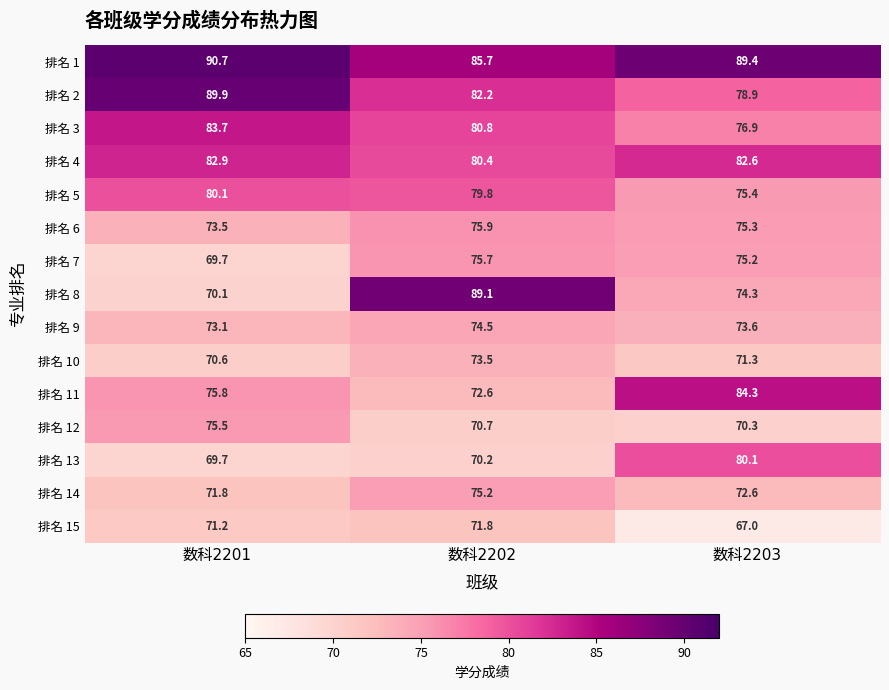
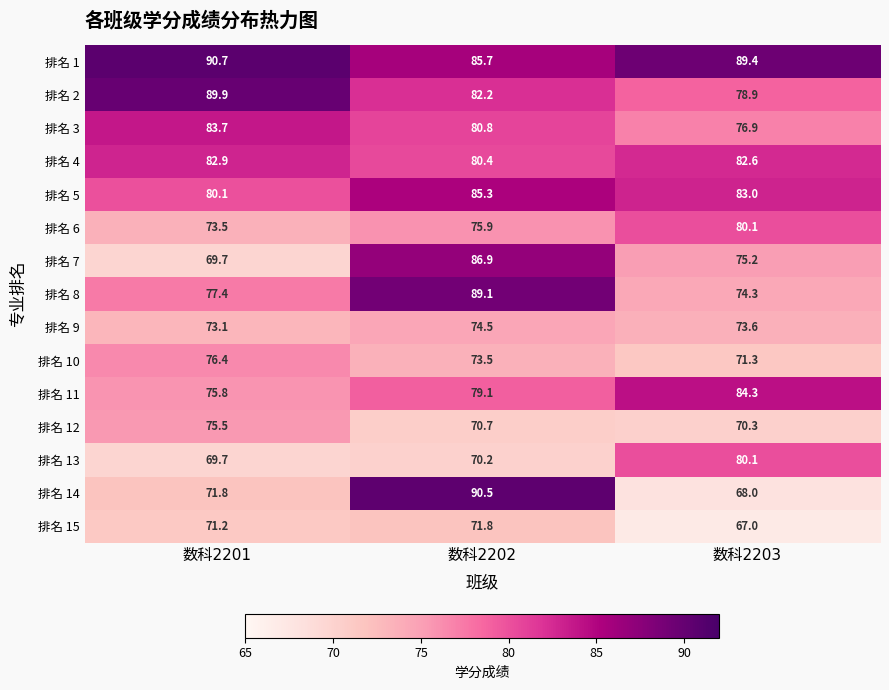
排名 5, 数科2202: 79.8 -> 85.3
排名 5, 数科2203: 75.4 -> 83.0
排名 6, 数科2203: 75.3 -> 80.1
排名 7, 数科2202: 75.7 -> 86.9
排名 8, 数科2201: 70.1 -> 77.4
排名 10, 数科2201: 70.6 -> 76.4
排名 11, 数科2202: 72.6 -> 79.1
排名 14, 数科2202: 75.2 -> 90.5
排名 14, 数科2203: 72.6 -> 68.0
